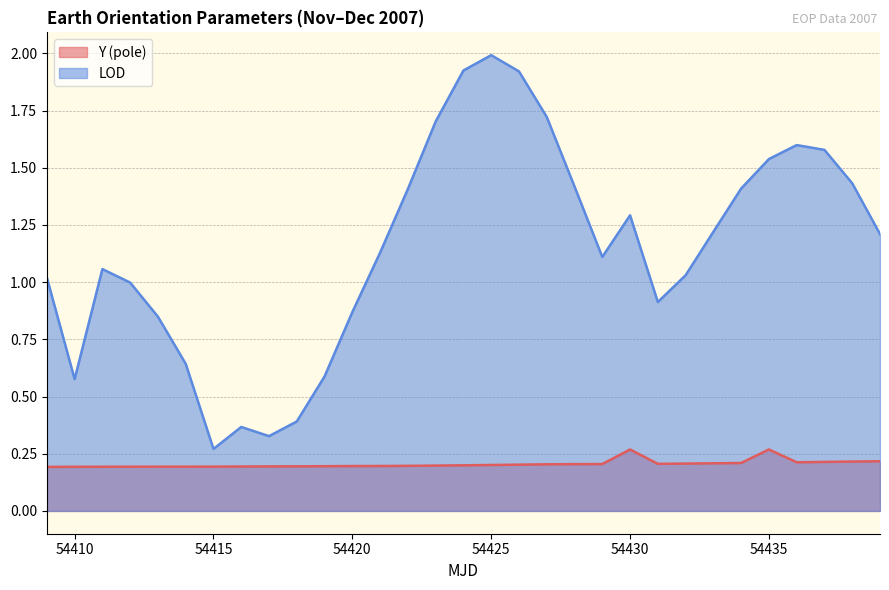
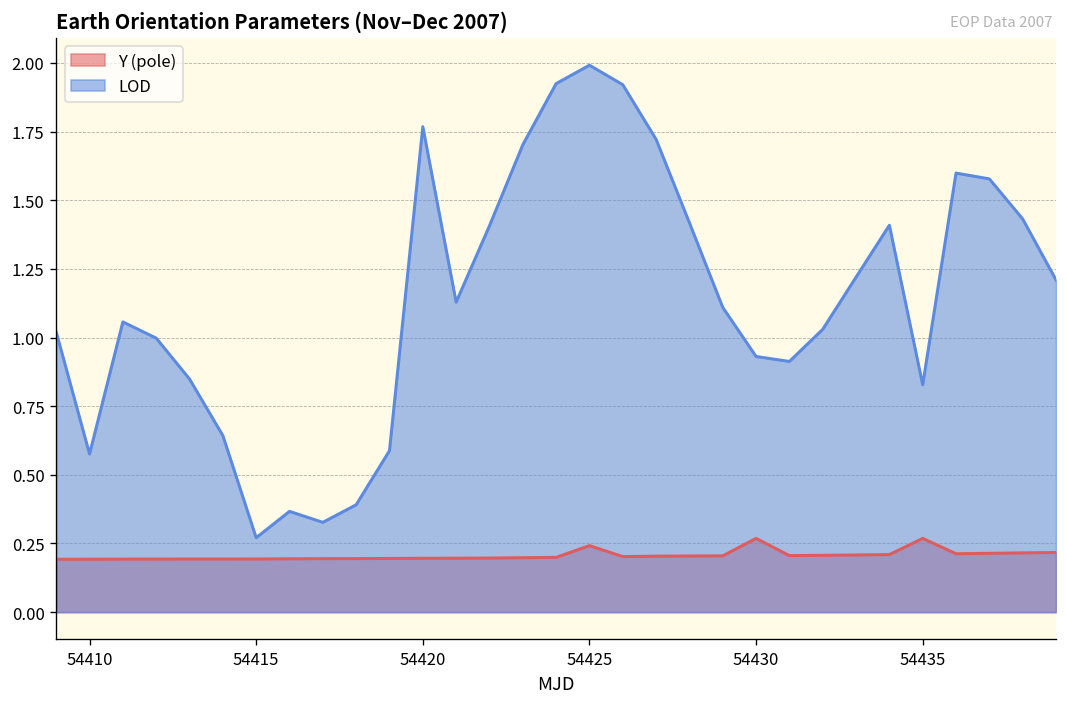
LOD, 54420: 0.87 -> 1.77
Y (pole), 54425: 0.20 -> 0.24
LOD, 54430: 1.29 -> 0.93
LOD, 54435: 1.54 -> 0.83
